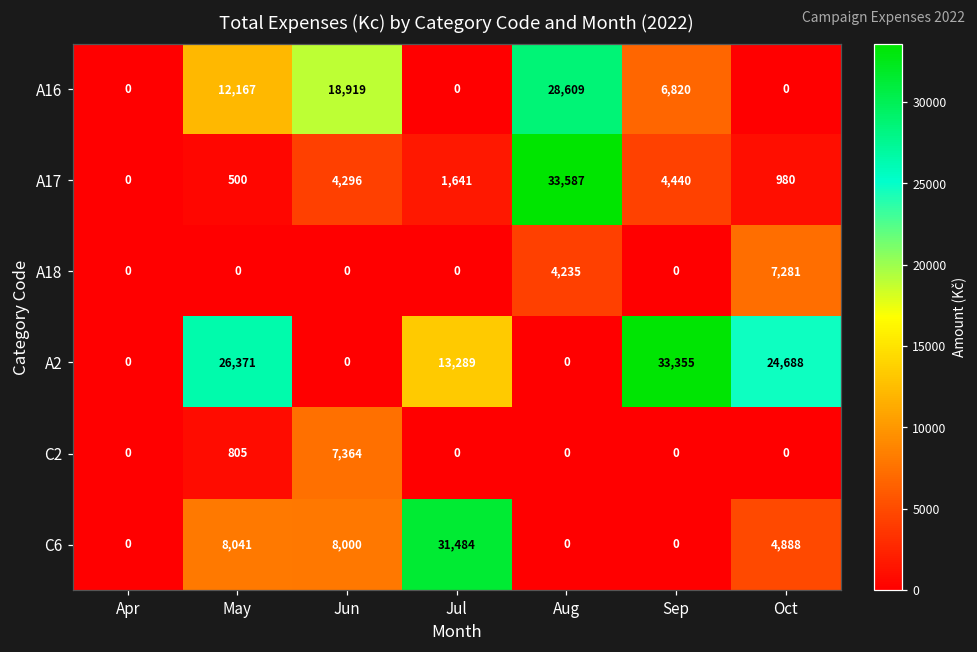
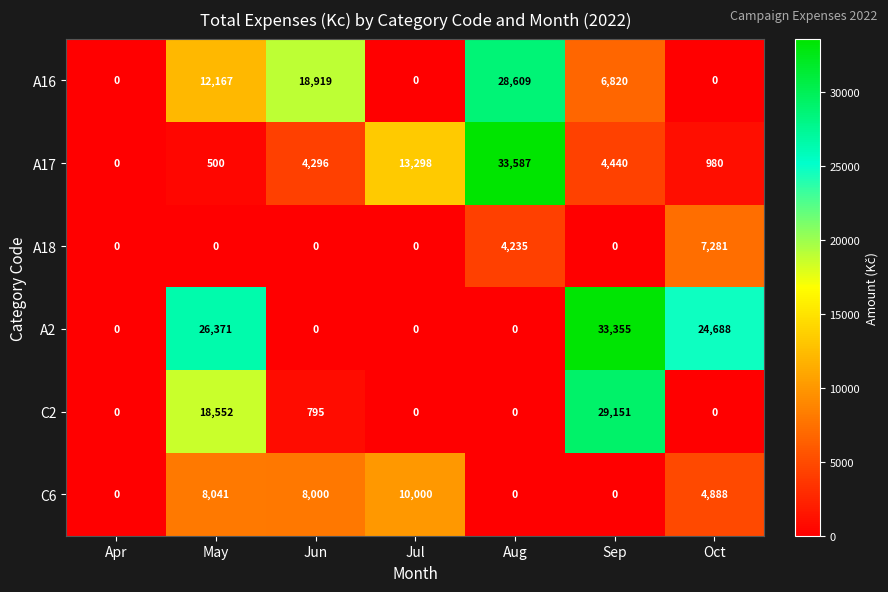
A17, Jul: 1,641 -> 13,298
A2, Jul: 13,289 -> 0
C2, May: 805 -> 18,552
C2, Jun: 7,364 -> 795
C2, Sep: 0 -> 29,151
C6, Jul: 31,484 -> 10,000
